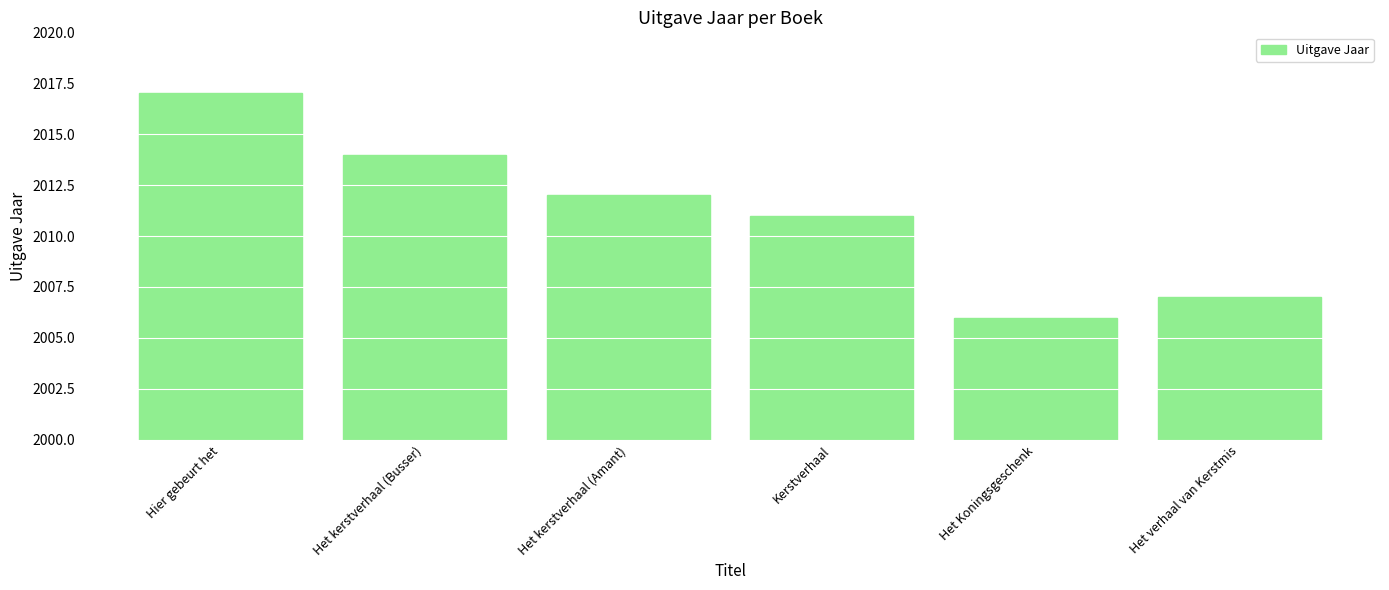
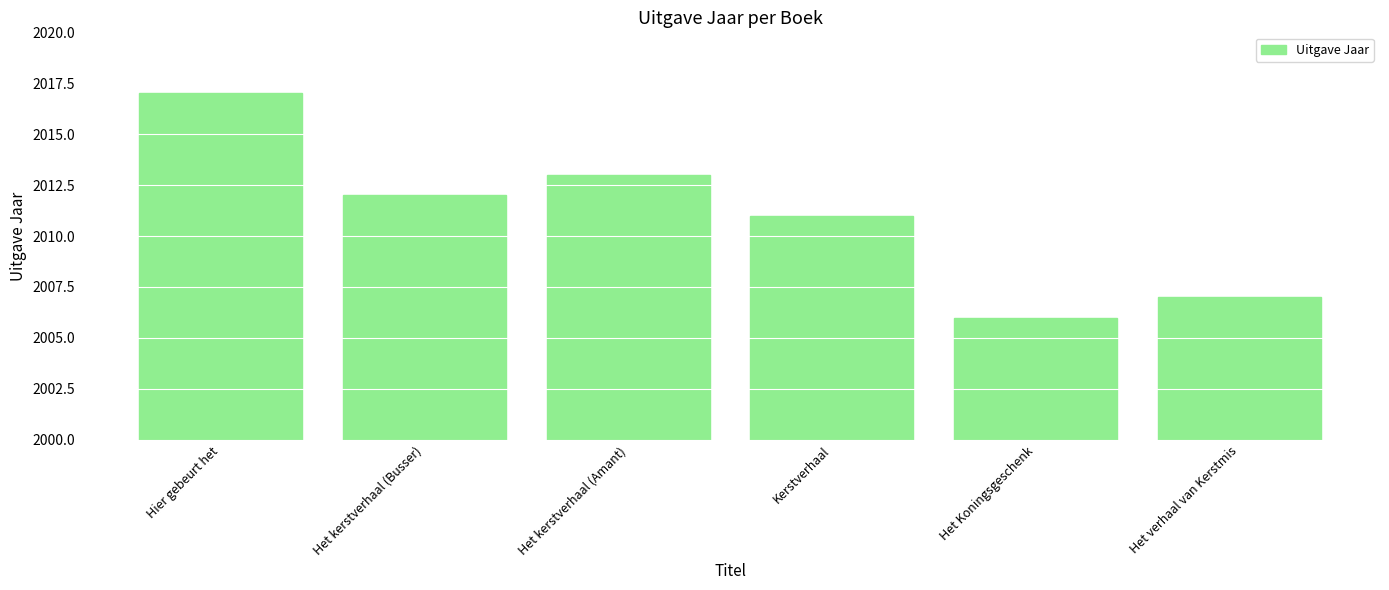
Het kerstverhaal (Busser): 2014 -> 2012
Het kerstverhaal (Amant): 2012 -> 2013
